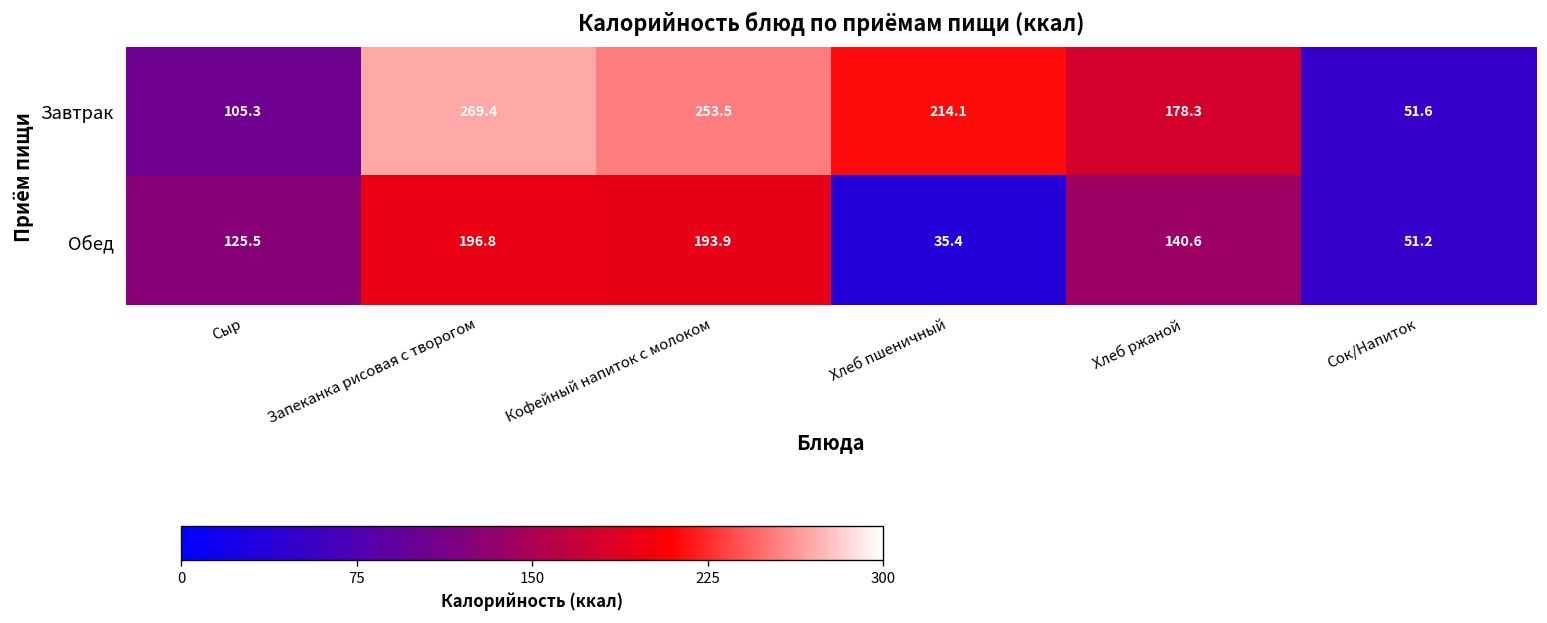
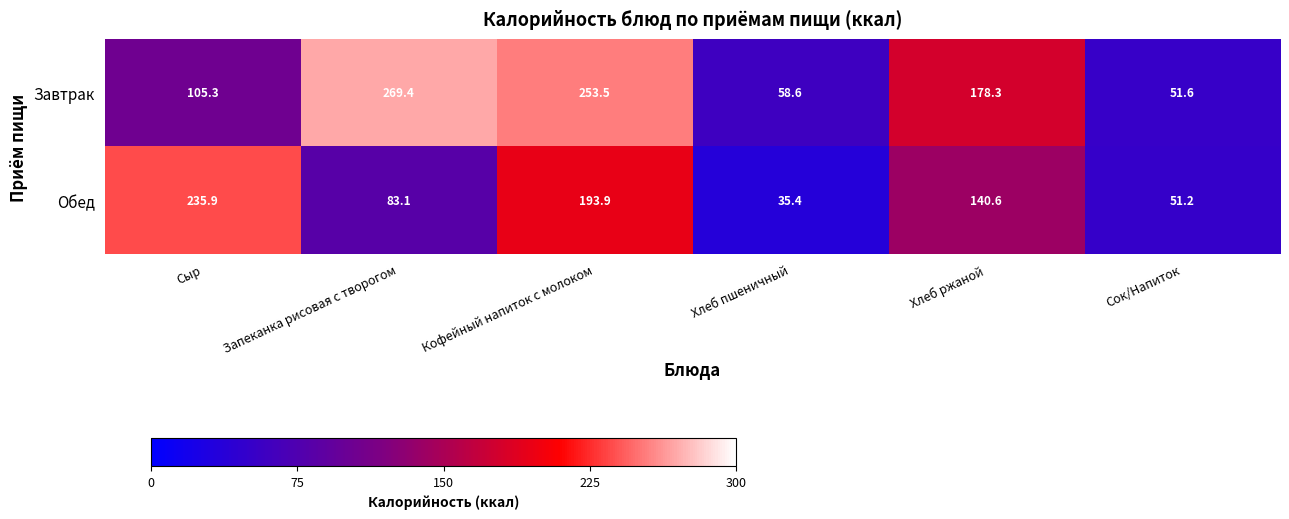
Завтрак, Хлеб пшеничный: 214.1 -> 58.6
Обед, Сыр: 125.5 -> 235.9
Обед, Запеканка рисовая с творогом: 196.8 -> 83.1
